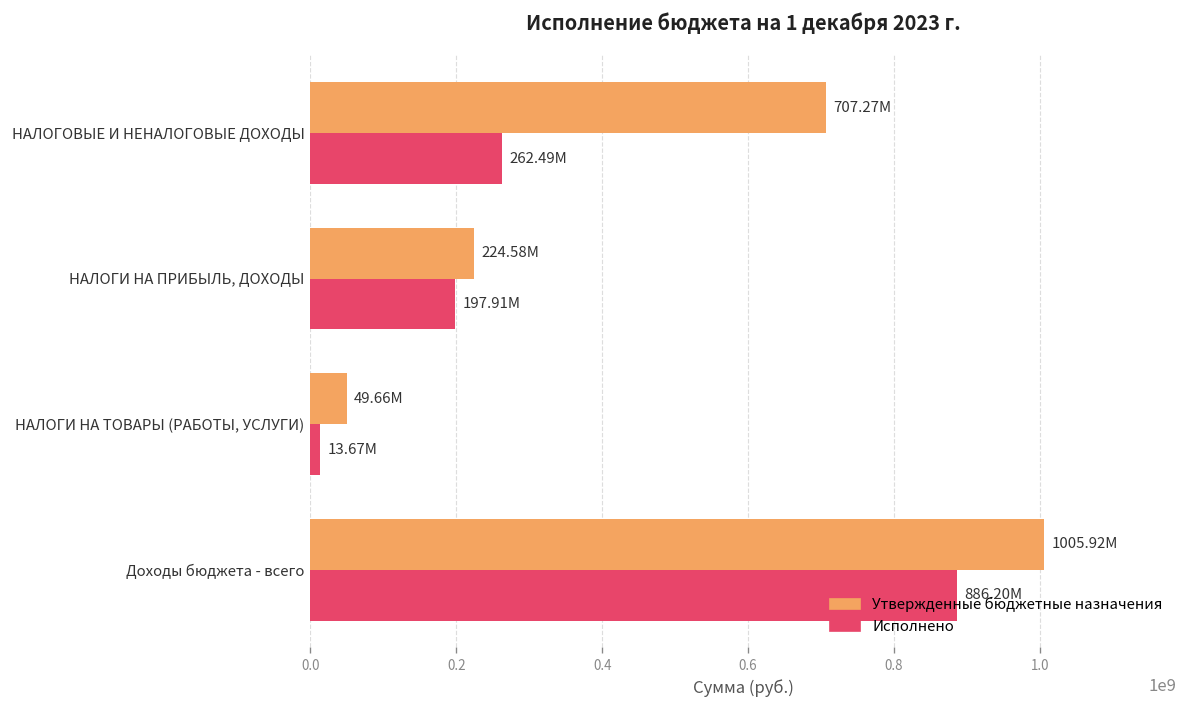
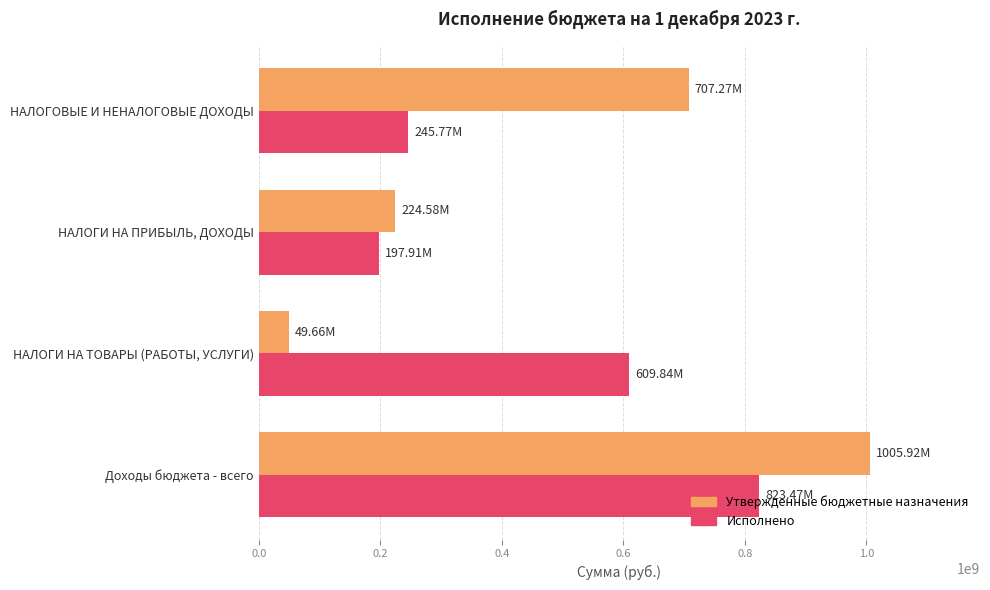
Исполнено, НАЛОГОВЫЕ И НЕНАЛОГОВЫЕ ДОХОДЫ: 262.49M -> 245.77M
Исполнено, НАЛОГИ НА ТОВАРЫ (РАБОТЫ, УСЛУГИ): 13.67M -> 609.84M
Исполнено, Доходы бюджета - всего: 886.20M -> 823.47M
